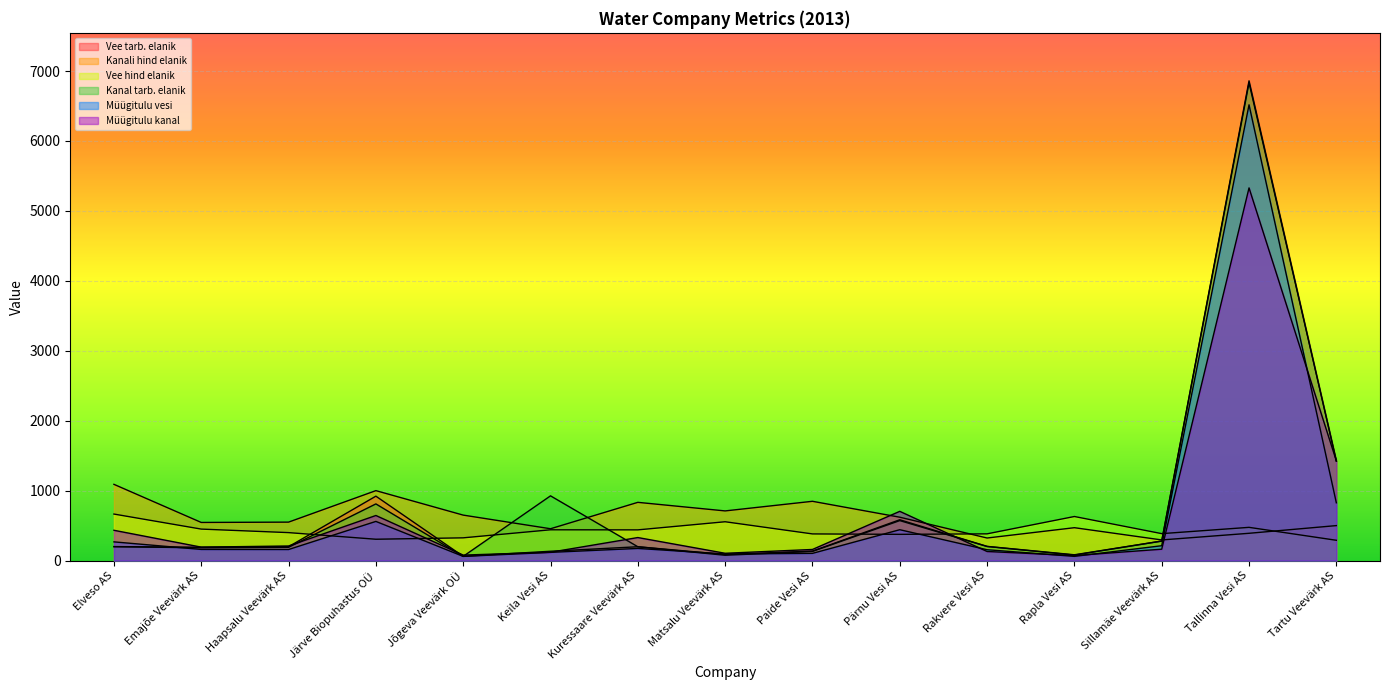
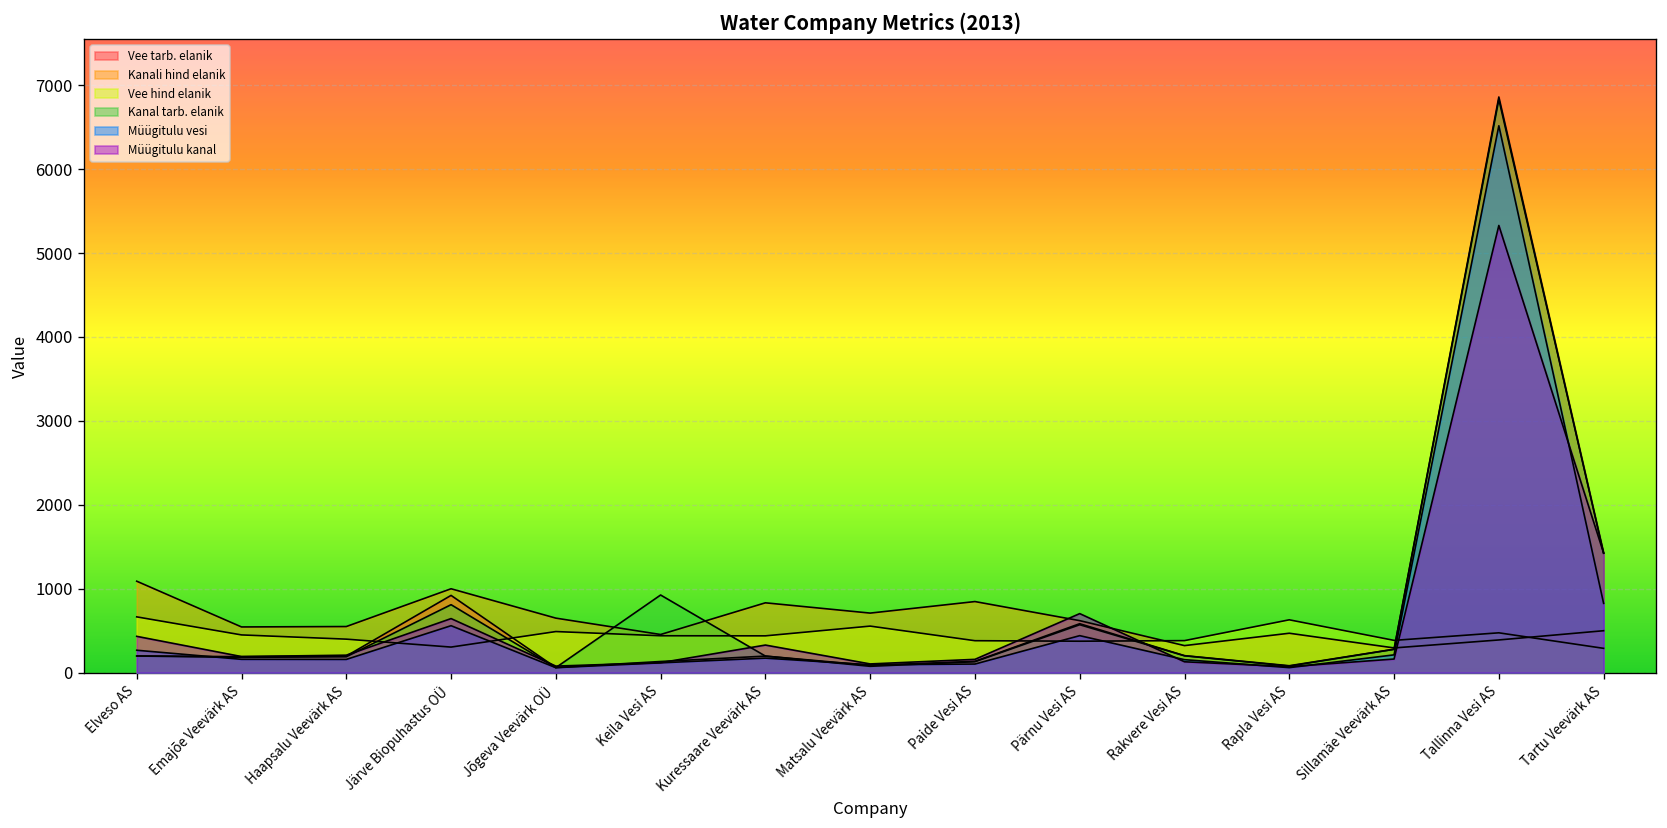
Vee hind elanik, Jõgeva Veevärk OÜ: 300 -> 500
